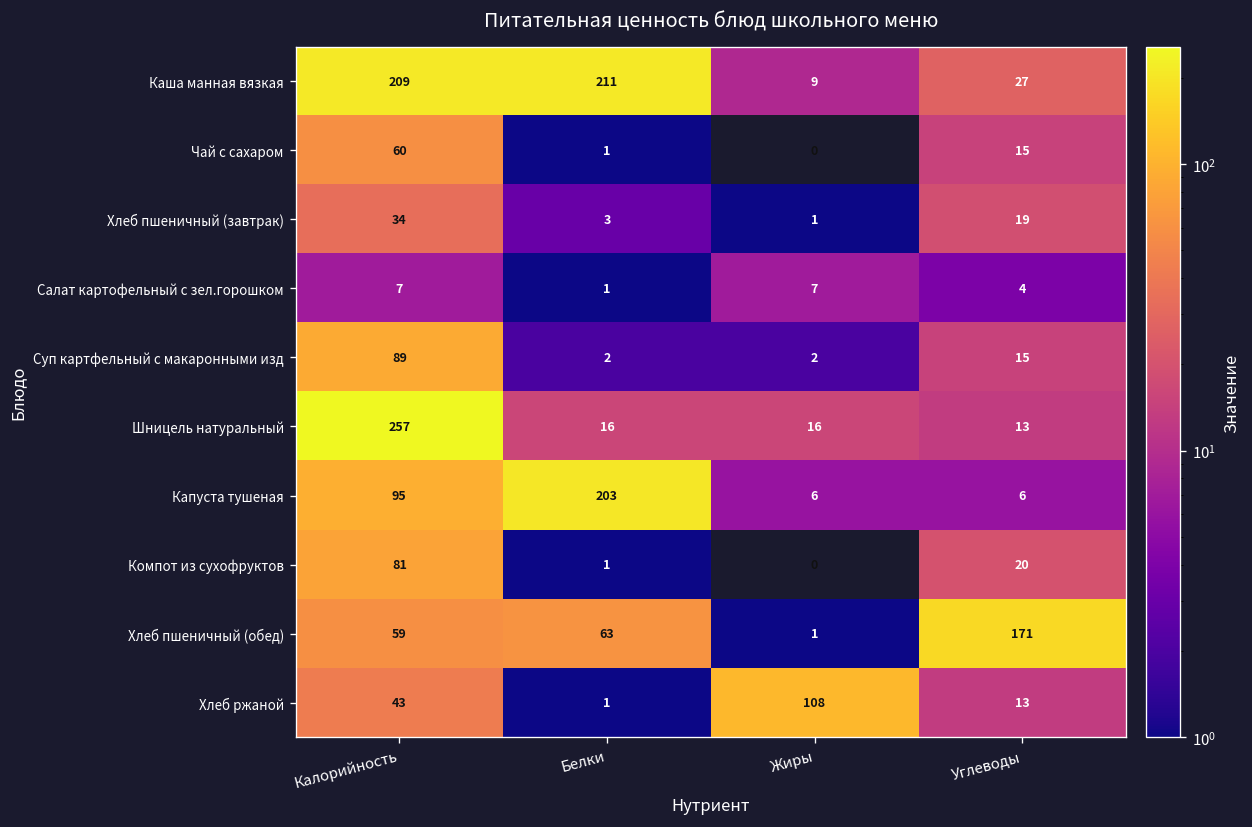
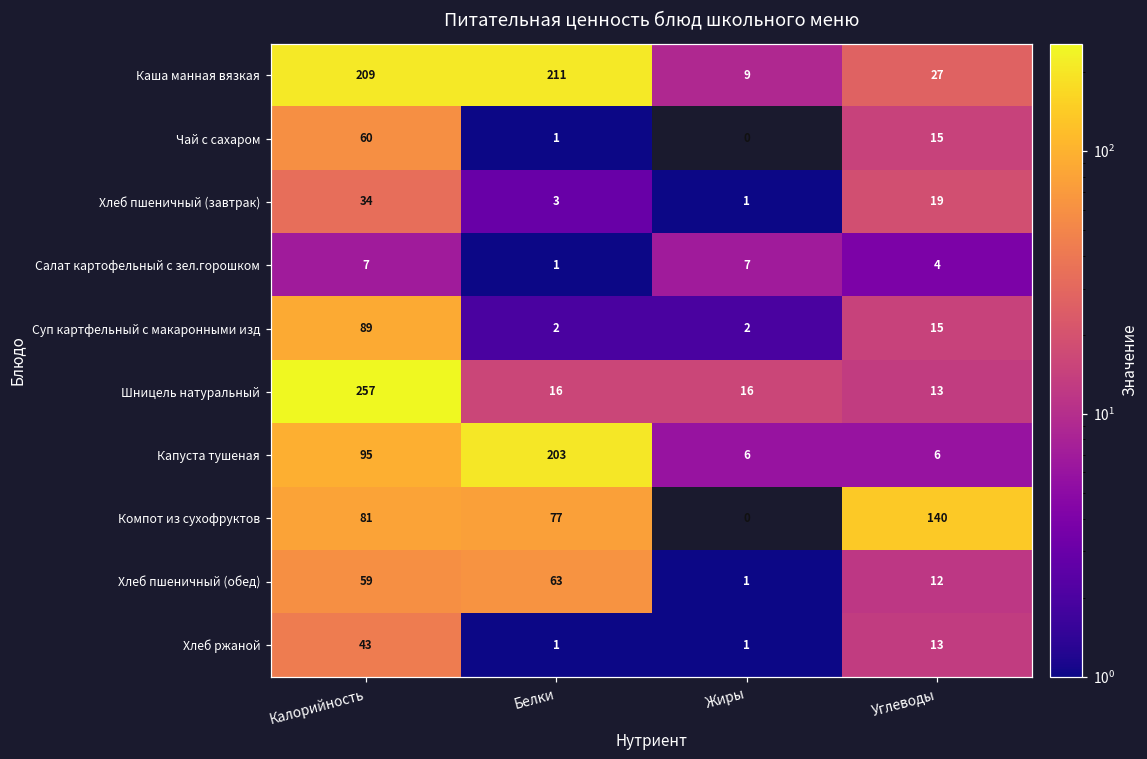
Компот из сухофруктов, Белки: 1 -> 77
Компот из сухофруктов, Углеводы: 20 -> 140
Хлеб пшеничный (обед), Углеводы: 171 -> 12
Хлеб ржаной, Жиры: 108 -> 1
